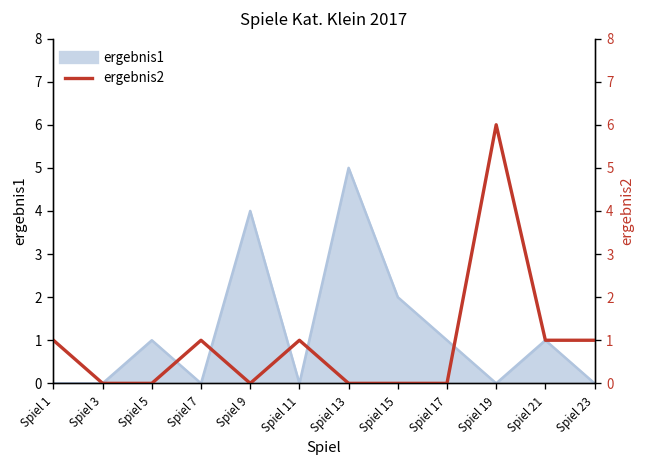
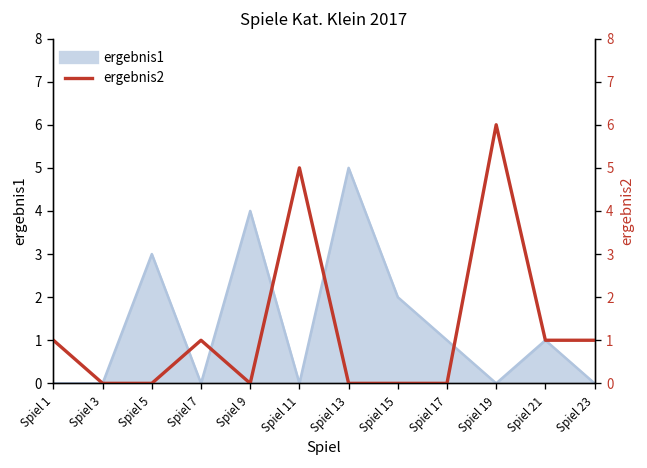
ergebnis1, Spiel 5: 1 -> 3
ergebnis2, Spiel 11: 1 -> 5
